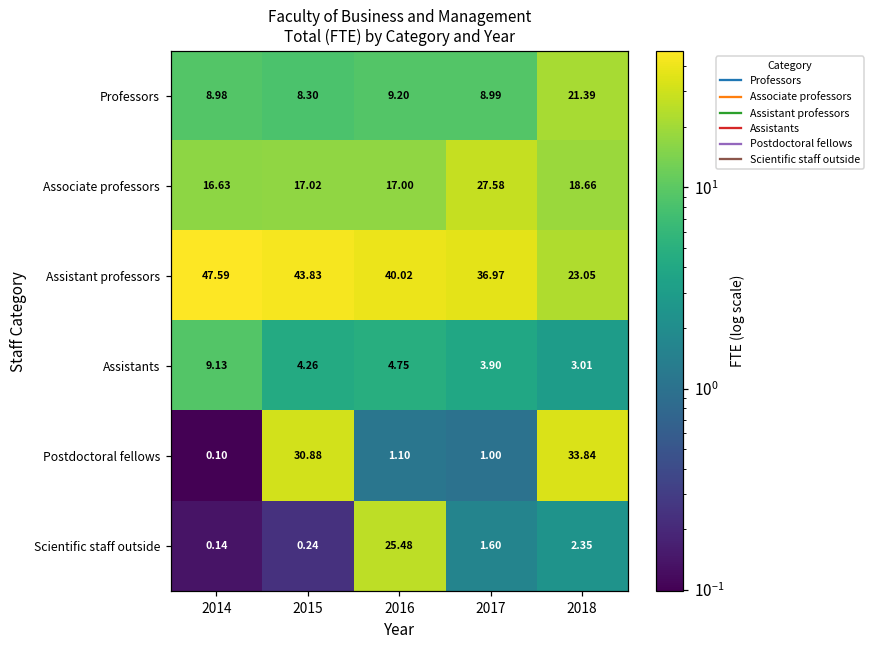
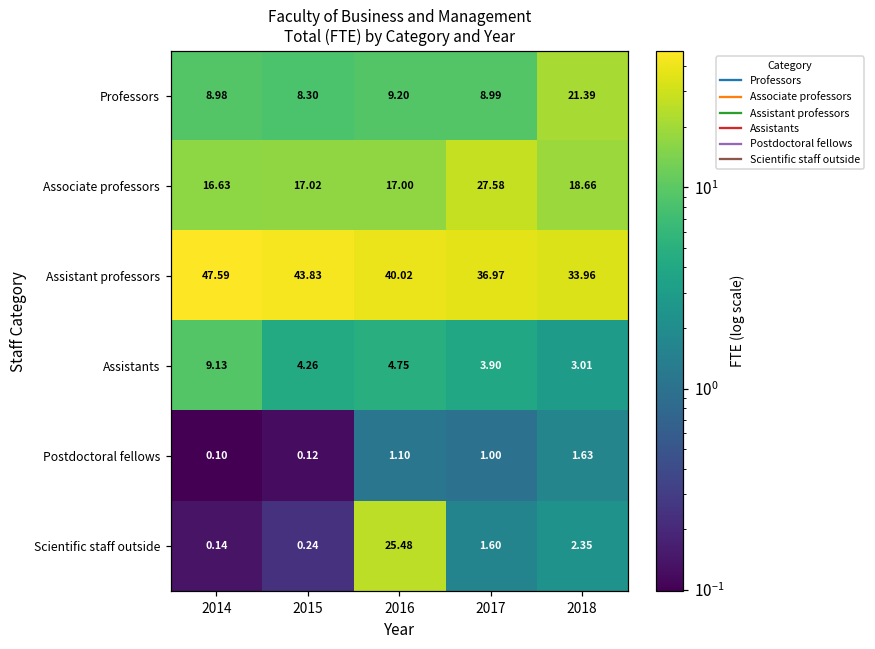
Assistant professors, 2018: 23.05 -> 33.96
Postdoctoral fellows, 2015: 30.88 -> 0.12
Postdoctoral fellows, 2018: 33.84 -> 1.63
